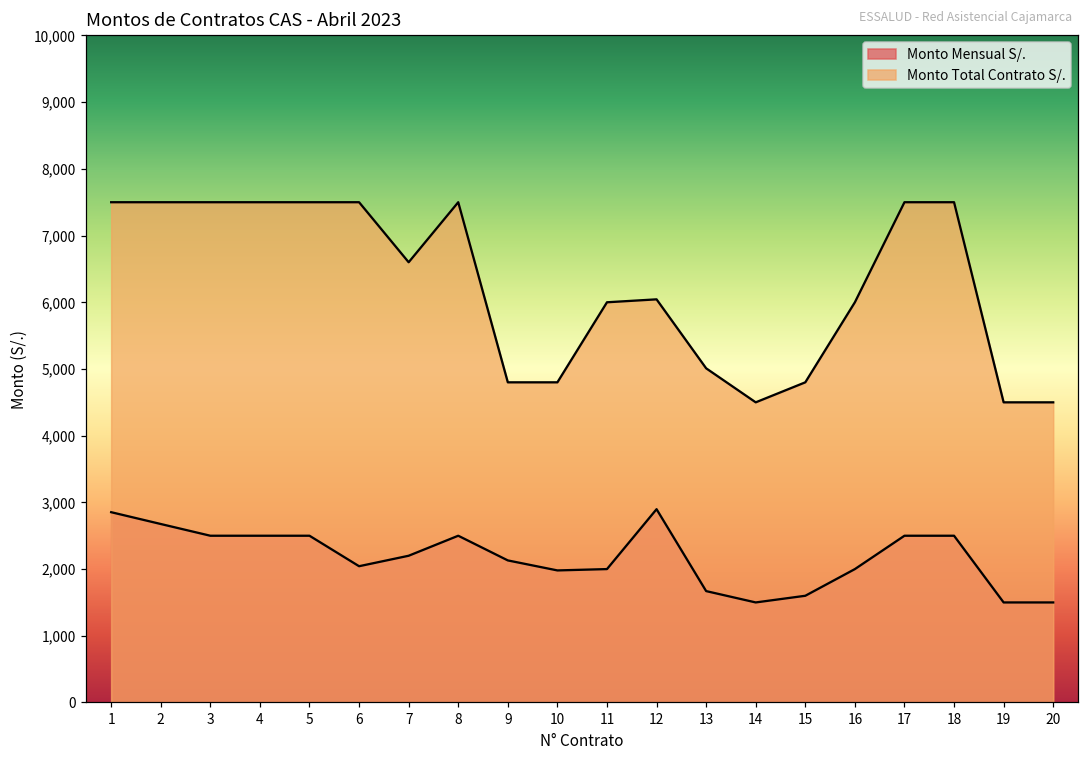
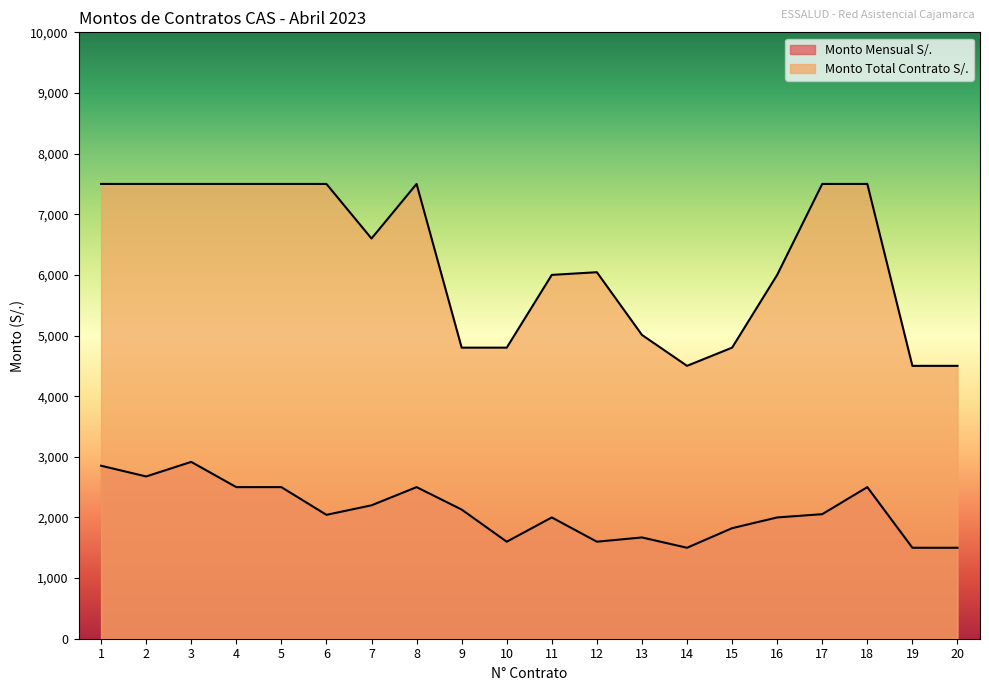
Monto Mensual S/., 3: 2,500 -> 2,900
Monto Mensual S/., 10: 2,000 -> 1,600
Monto Mensual S/., 12: 2,900 -> 1,600
Monto Mensual S/., 15: 1,600 -> 1,800
Monto Mensual S/., 17: 2,500 -> 2,100
